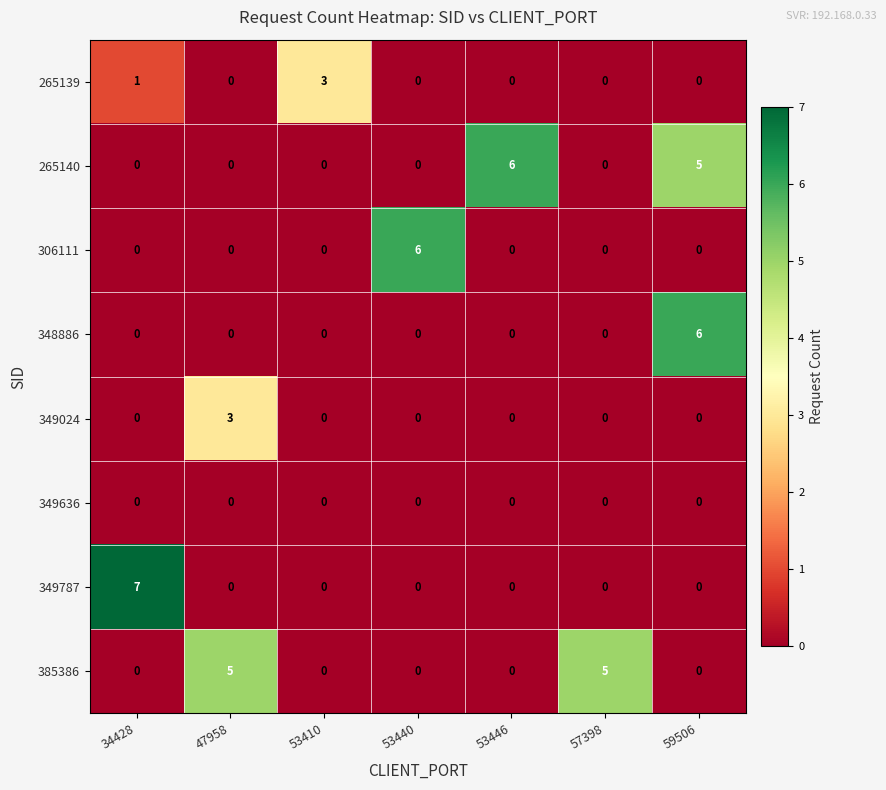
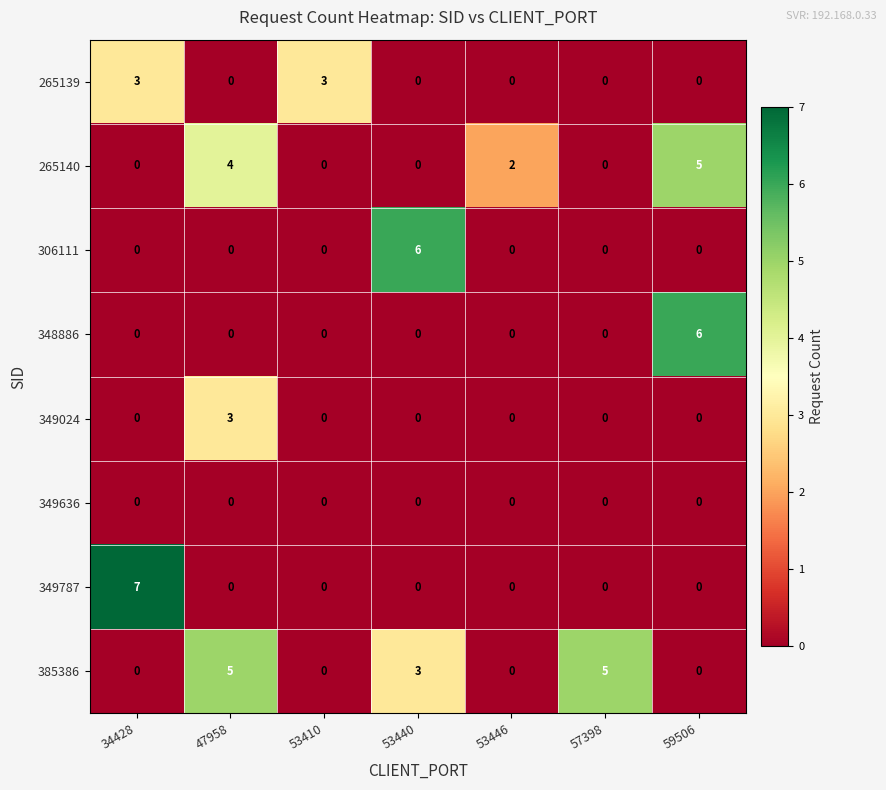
265139, 34428: 1 -> 3
265140, 47958: 0 -> 4
265140, 53446: 6 -> 2
385386, 53440: 0 -> 3
